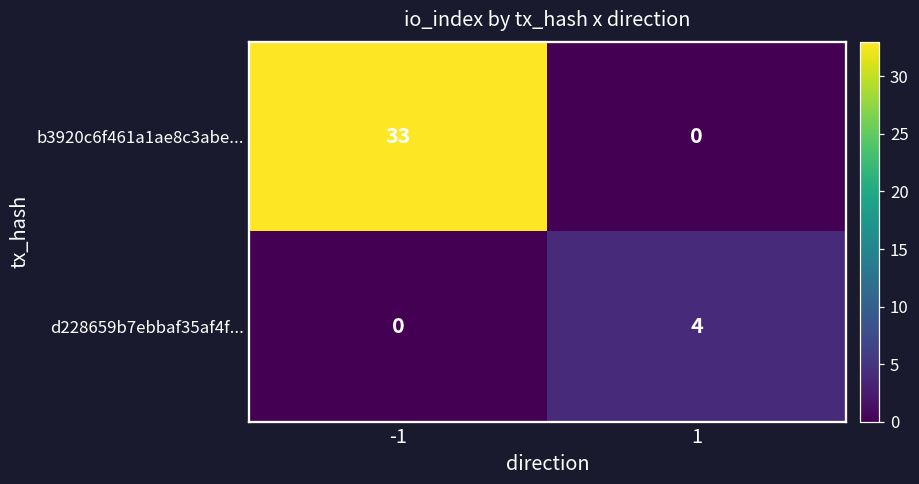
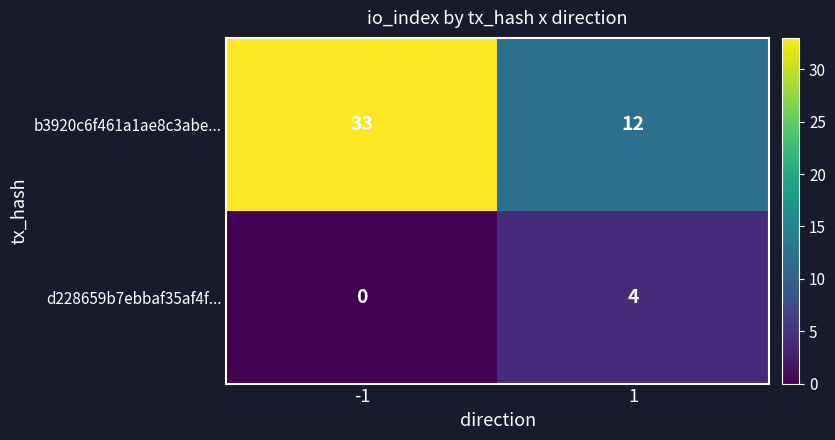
b3920c6f461a1ae8c3abe..., 1: 0 -> 12
